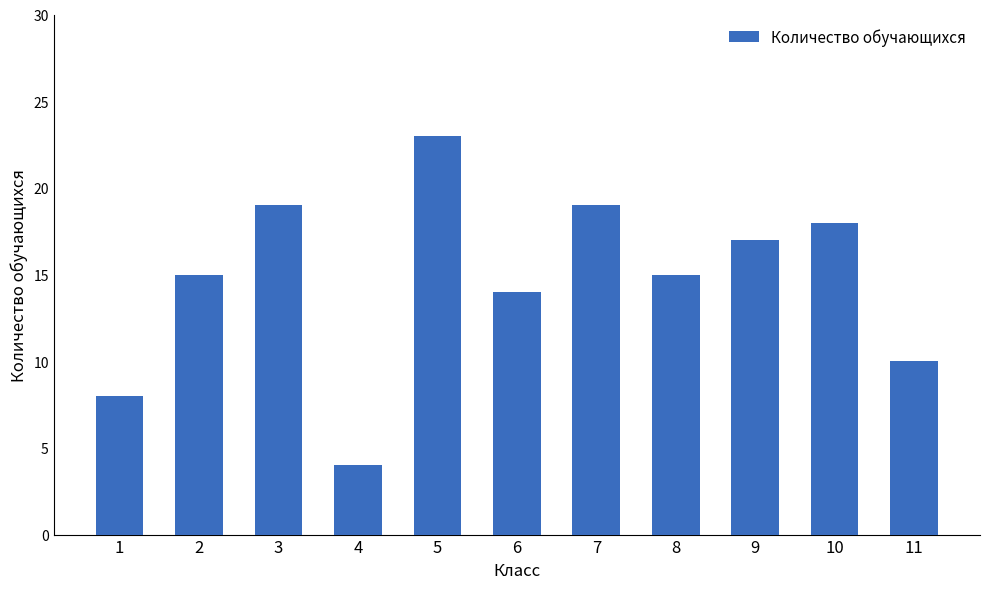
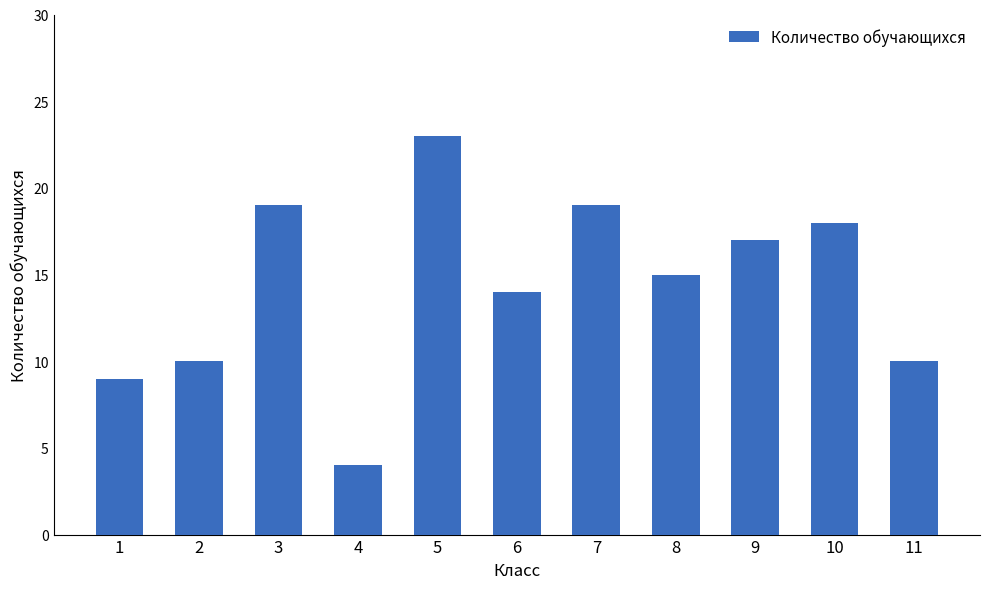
1: 8 -> 9
2: 15 -> 10
